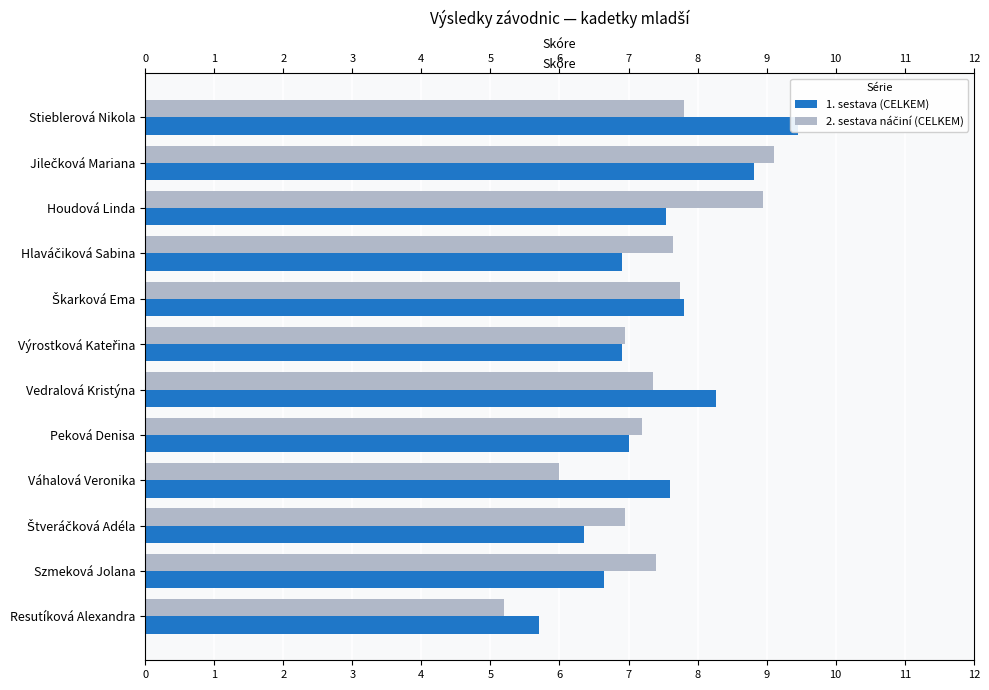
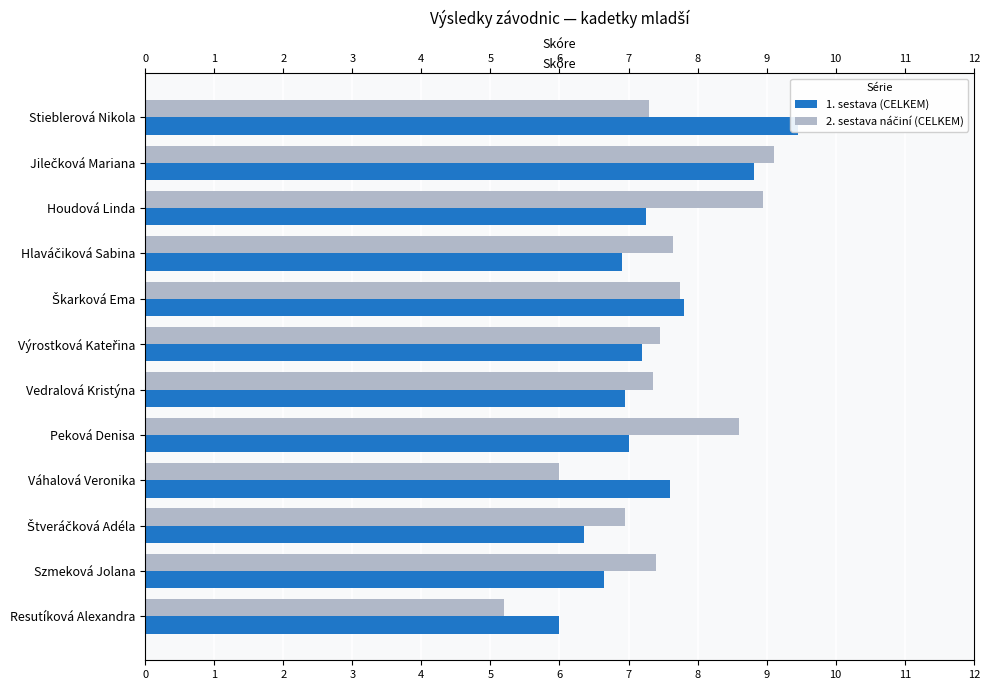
2. sestava náčiní (CELKEM), Stieblerová Nikola: 7.8 -> 7.3
1. sestava (CELKEM), Houdová Linda: 7.6 -> 7.3
2. sestava náčiní (CELKEM), Výrostková Kateřina: 7.0 -> 7.5
1. sestava (CELKEM), Výrostková Kateřina: 6.9 -> 7.2
1. sestava (CELKEM), Vedralová Kristýna: 8.3 -> 7.0
2. sestava náčiní (CELKEM), Peková Denisa: 7.2 -> 8.6
1. sestava (CELKEM), Resutíková Alexandra: 5.7 -> 6.0
